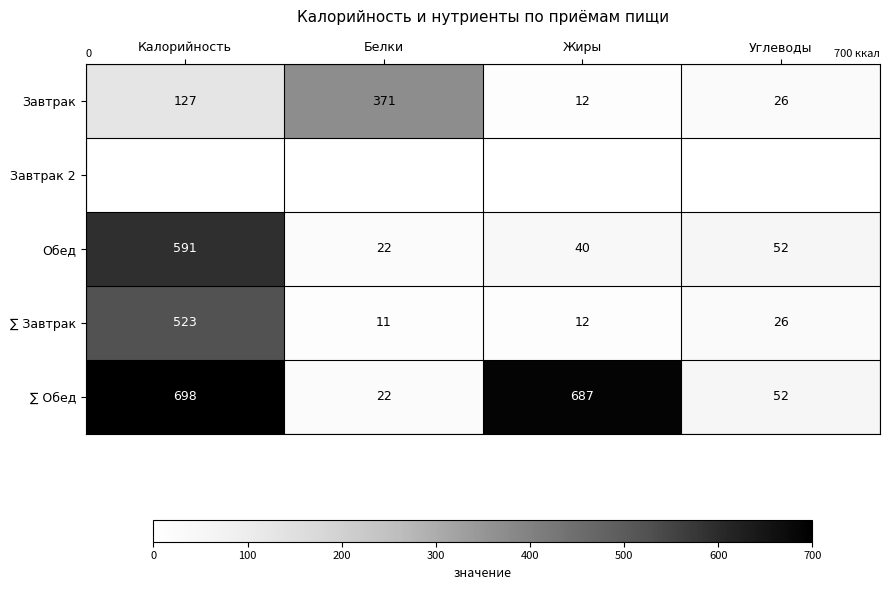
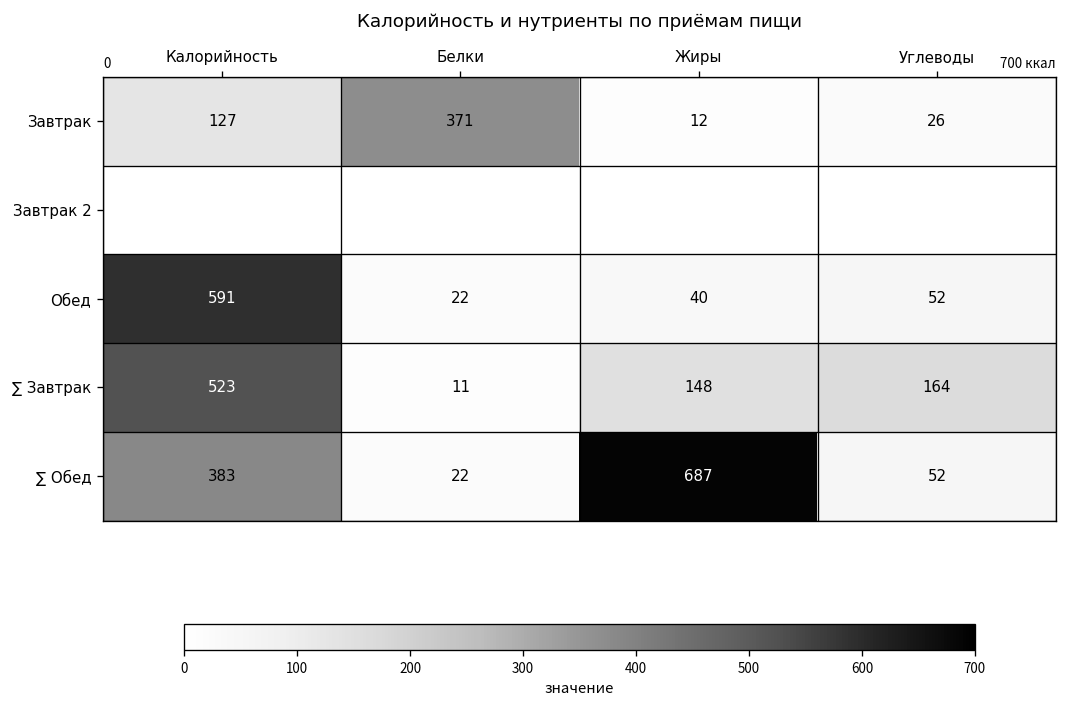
∑ Завтрак, Жиры: 12 -> 148
∑ Завтрак, Углеводы: 26 -> 164
∑ Обед, Калорийность: 698 -> 383
